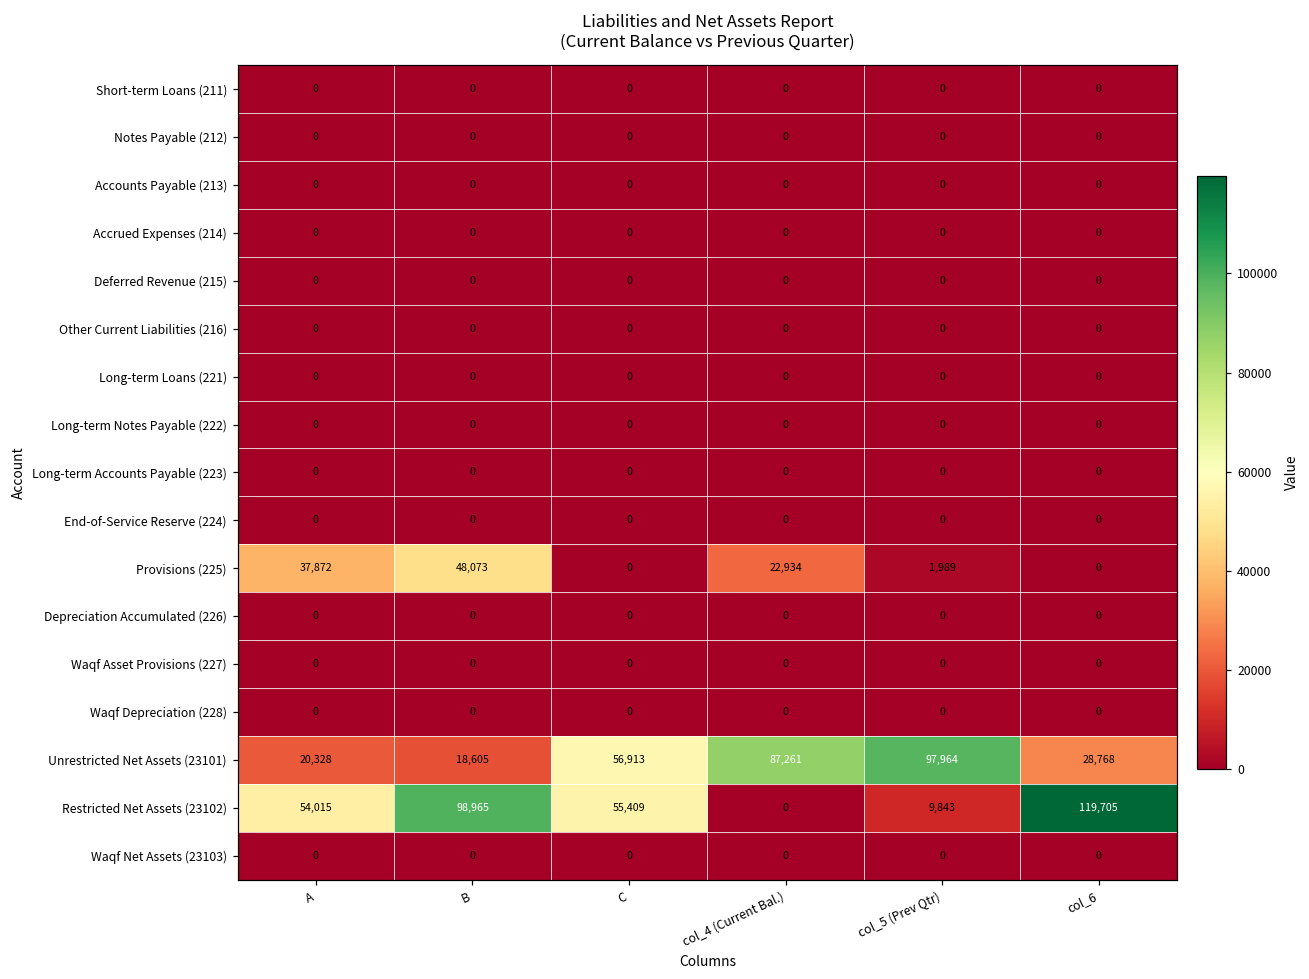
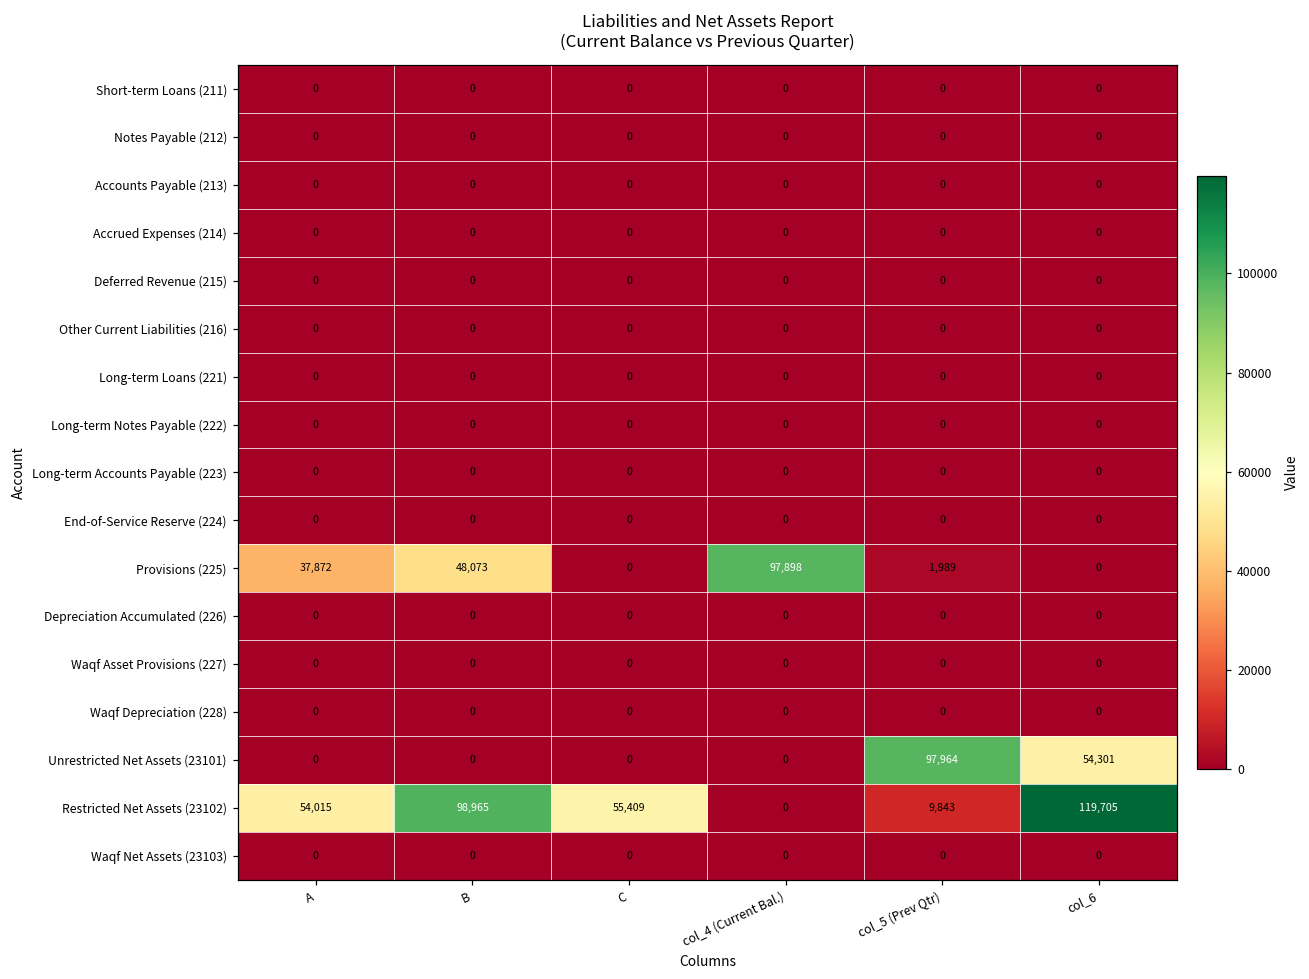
Provisions (225), col_4 (Current Bal.): 22,934 -> 97,898
Unrestricted Net Assets (23101), A: 20,328 -> 0
Unrestricted Net Assets (23101), B: 18,605 -> 0
Unrestricted Net Assets (23101), C: 56,913 -> 0
Unrestricted Net Assets (23101), col_4 (Current Bal.): 87,261 -> 0
Unrestricted Net Assets (23101), col_6: 28,768 -> 54,301
